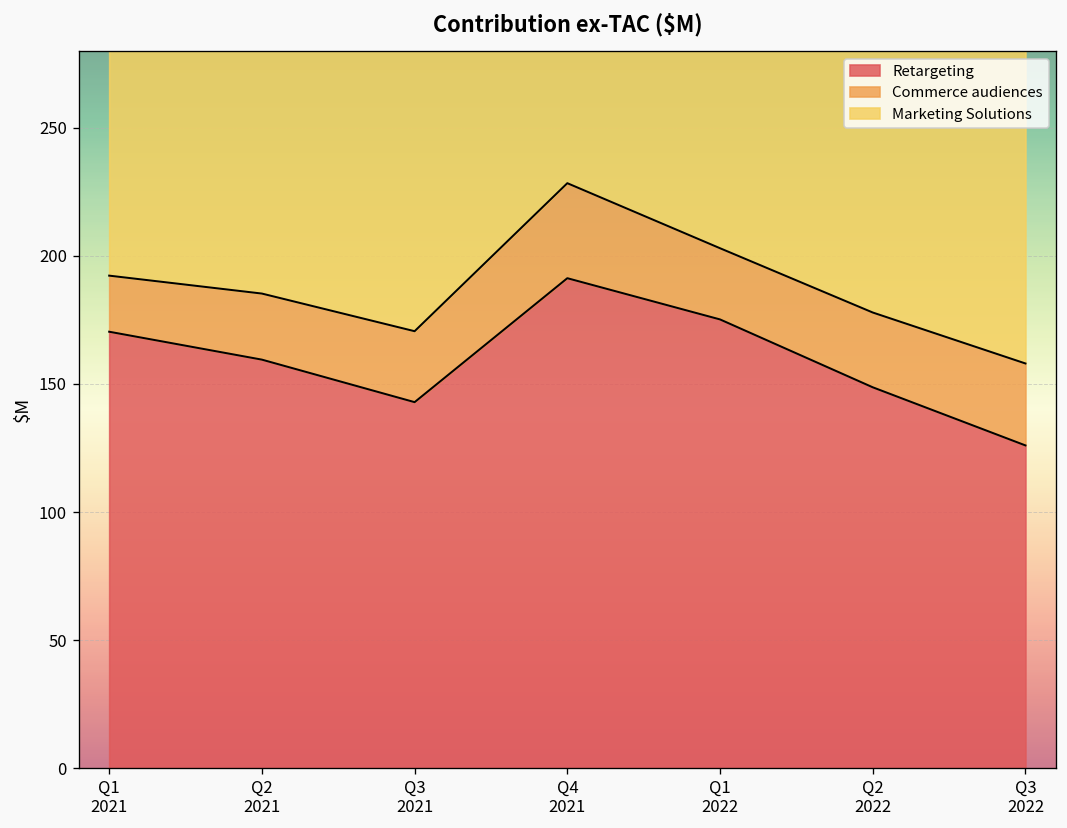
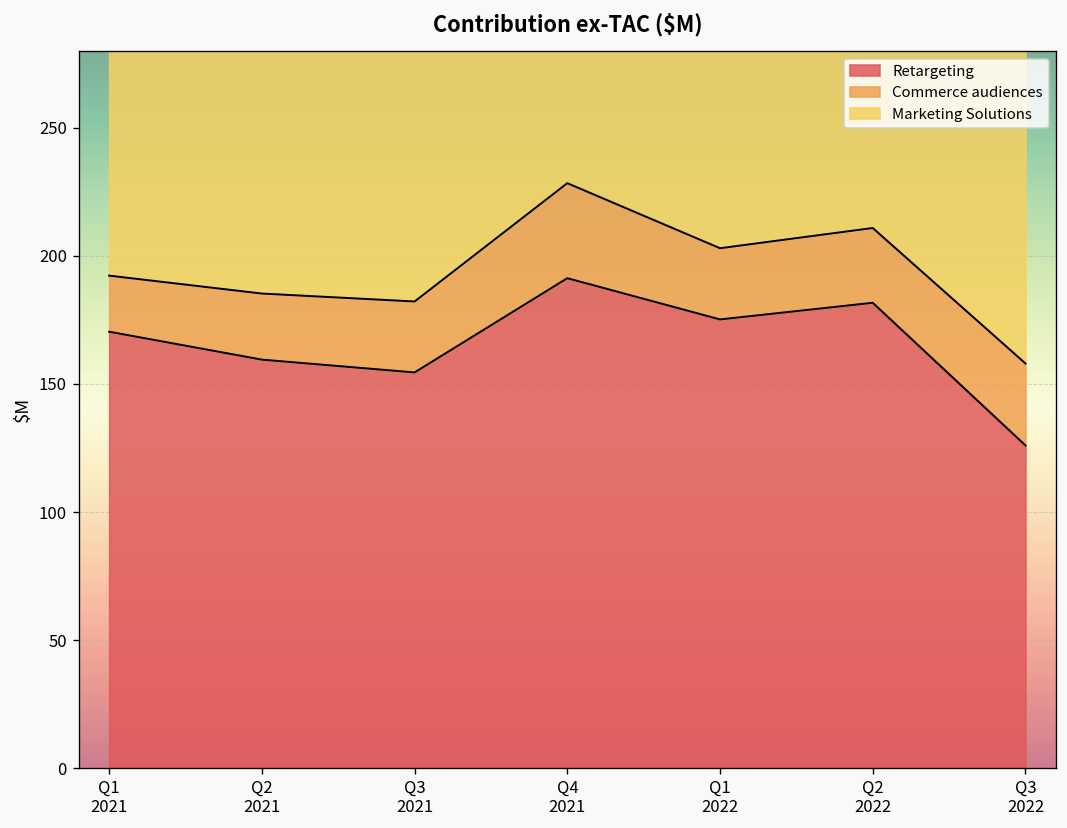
Retargeting, Q3 2021: 143 -> 155
Retargeting, Q2 2022: 149 -> 182
